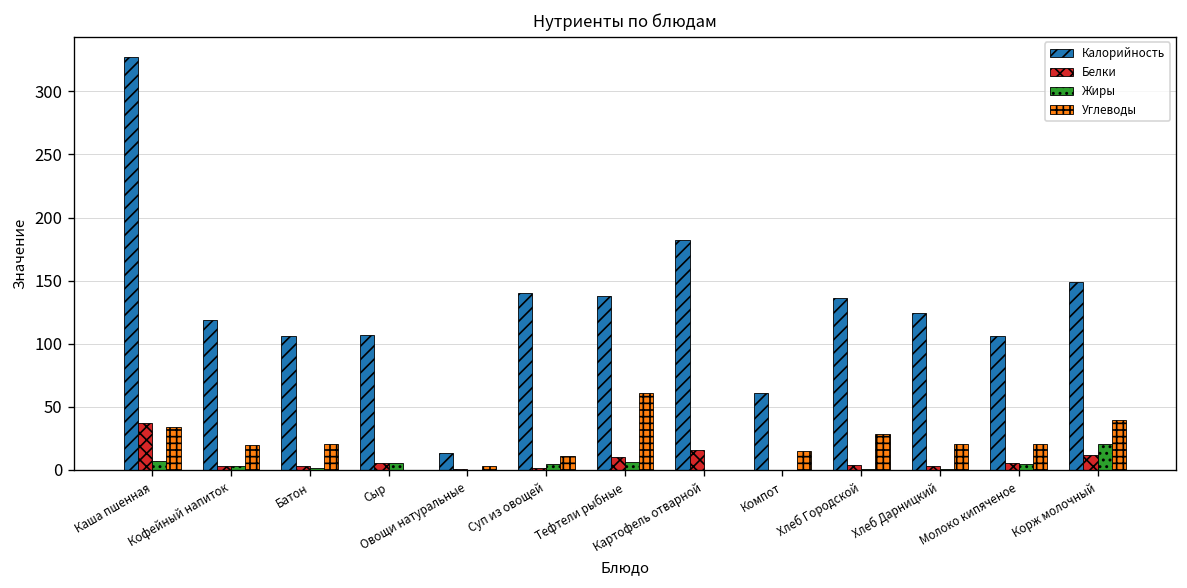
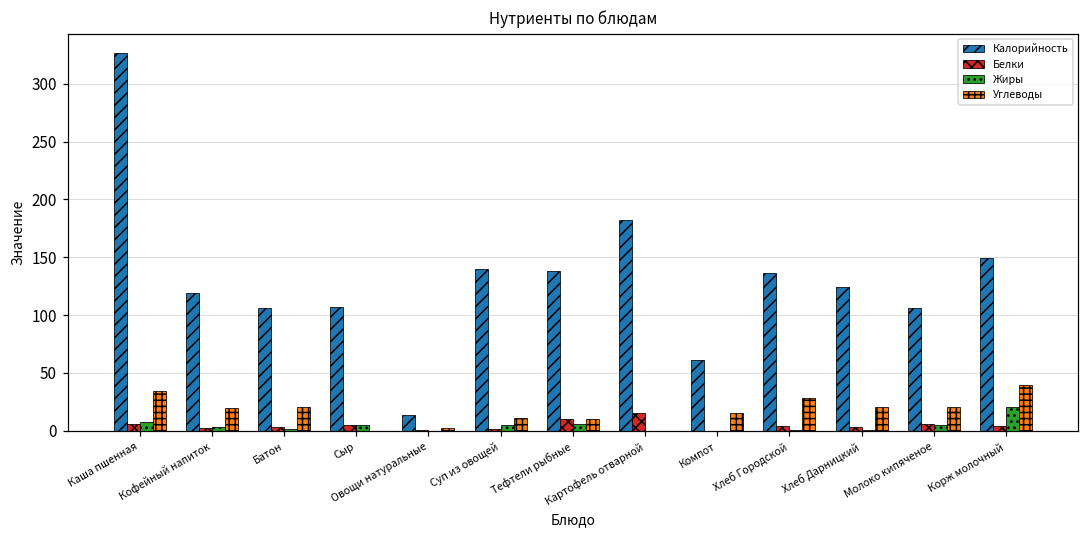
Белки, Каша пшенная: 37 -> 6
Углеводы, Тефтели рыбные: 61 -> 10
Белки, Корж молочный: 12 -> 4
